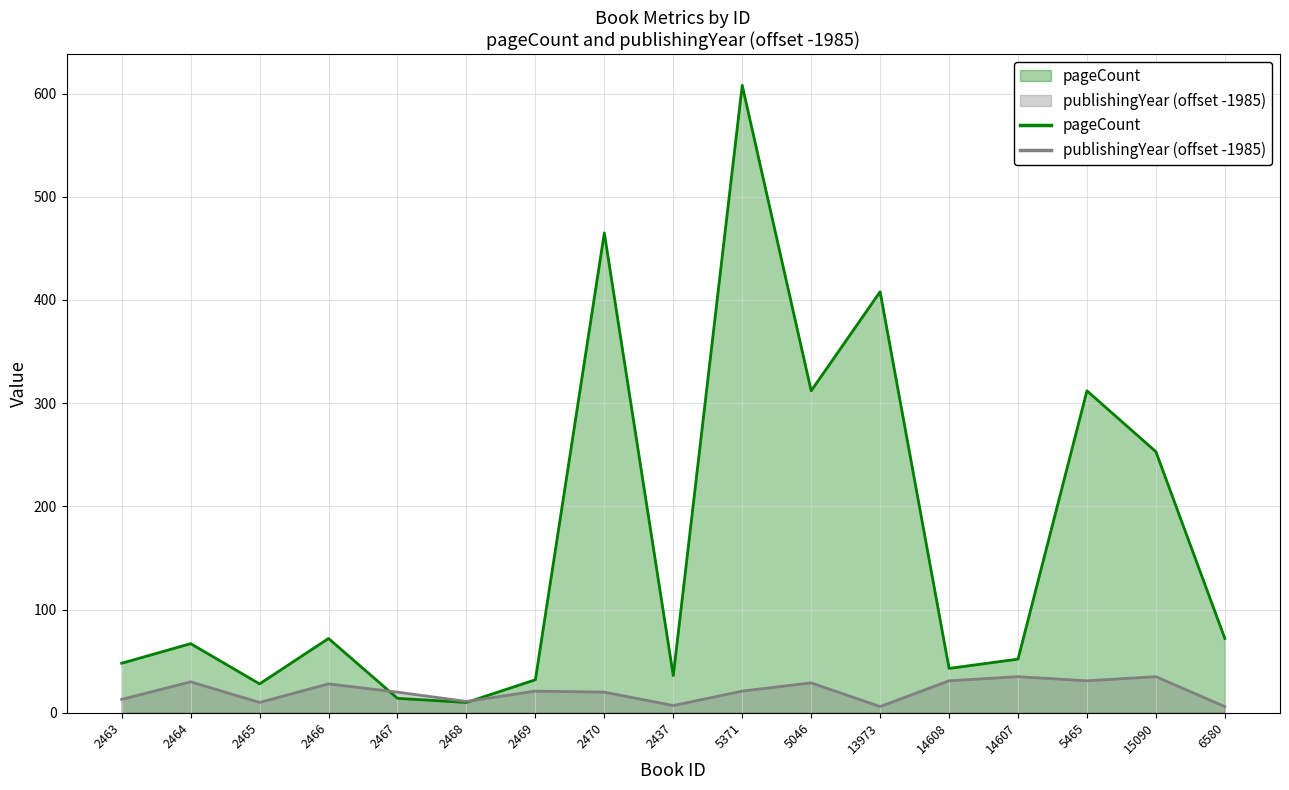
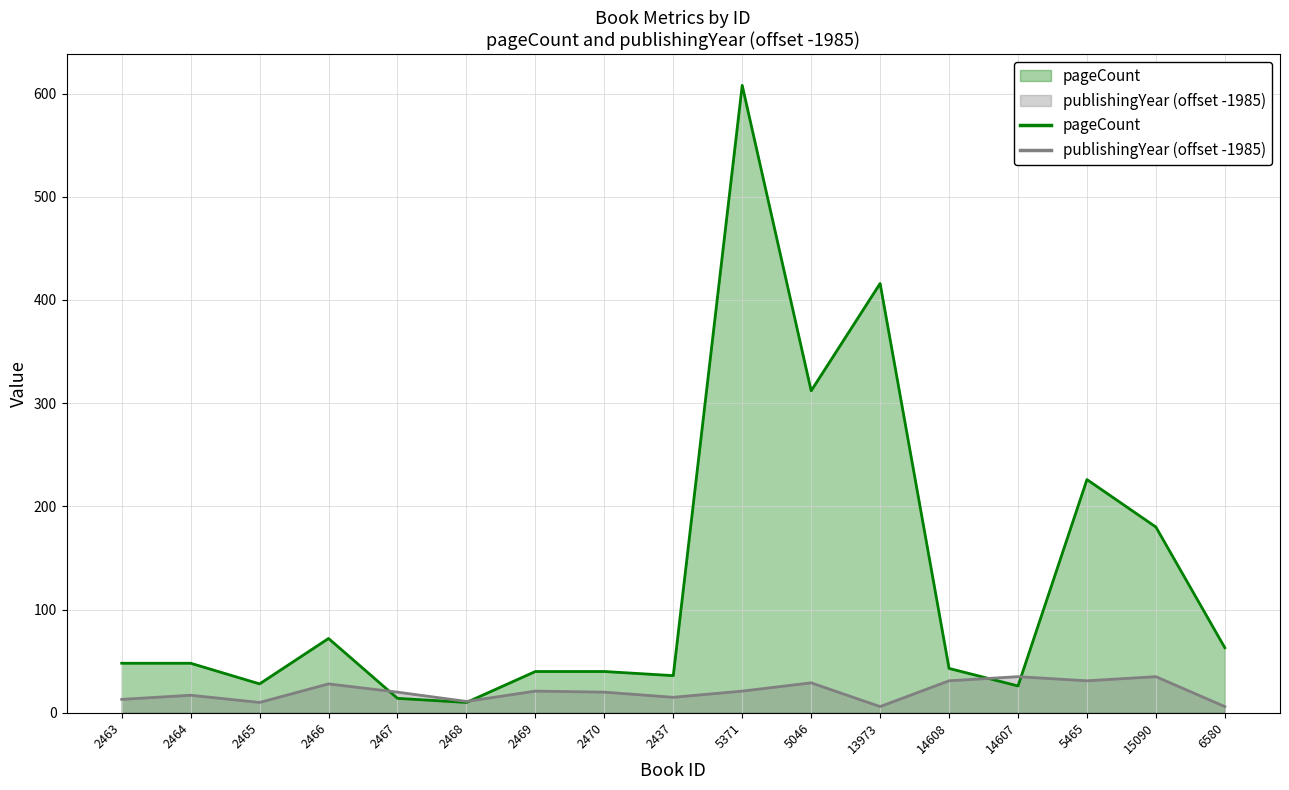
pageCount, 2464: 67 -> 48
publishingYear (offset -1985), 2464: 30 -> 17
pageCount, 2469: 32 -> 40
pageCount, 2470: 465 -> 40
publishingYear (offset -1985), 2437: 7 -> 15
pageCount, 13973: 408 -> 416
pageCount, 14607: 52 -> 26
pageCount, 5465: 312 -> 226
pageCount, 15090: 253 -> 180
pageCount, 6580: 72 -> 63
